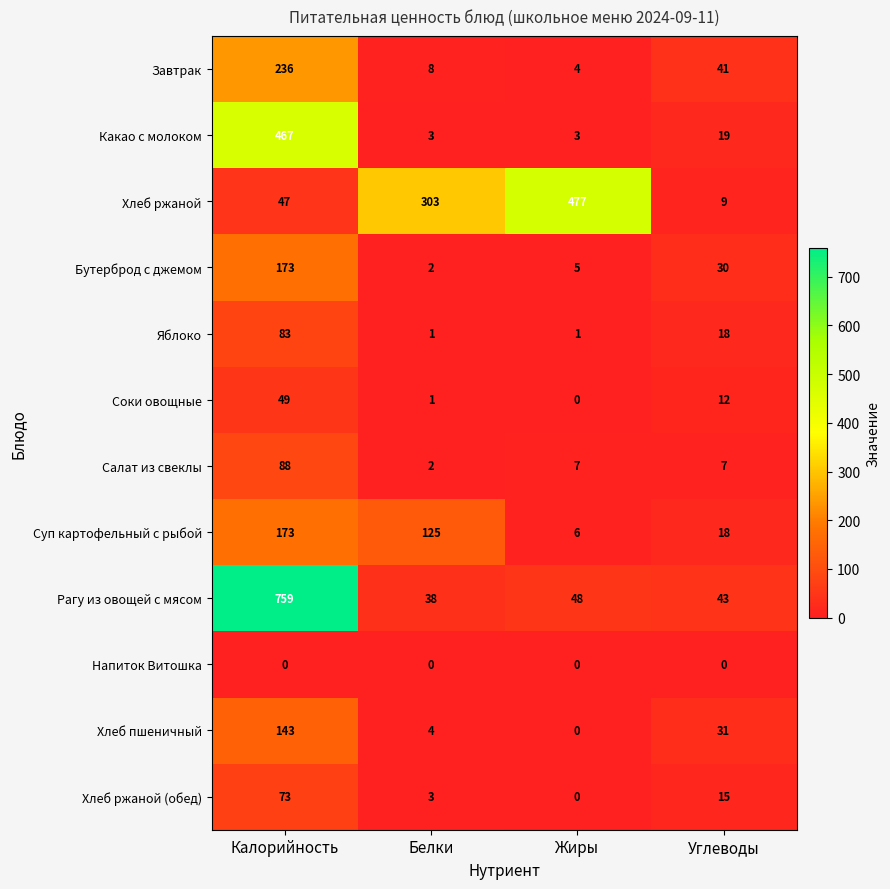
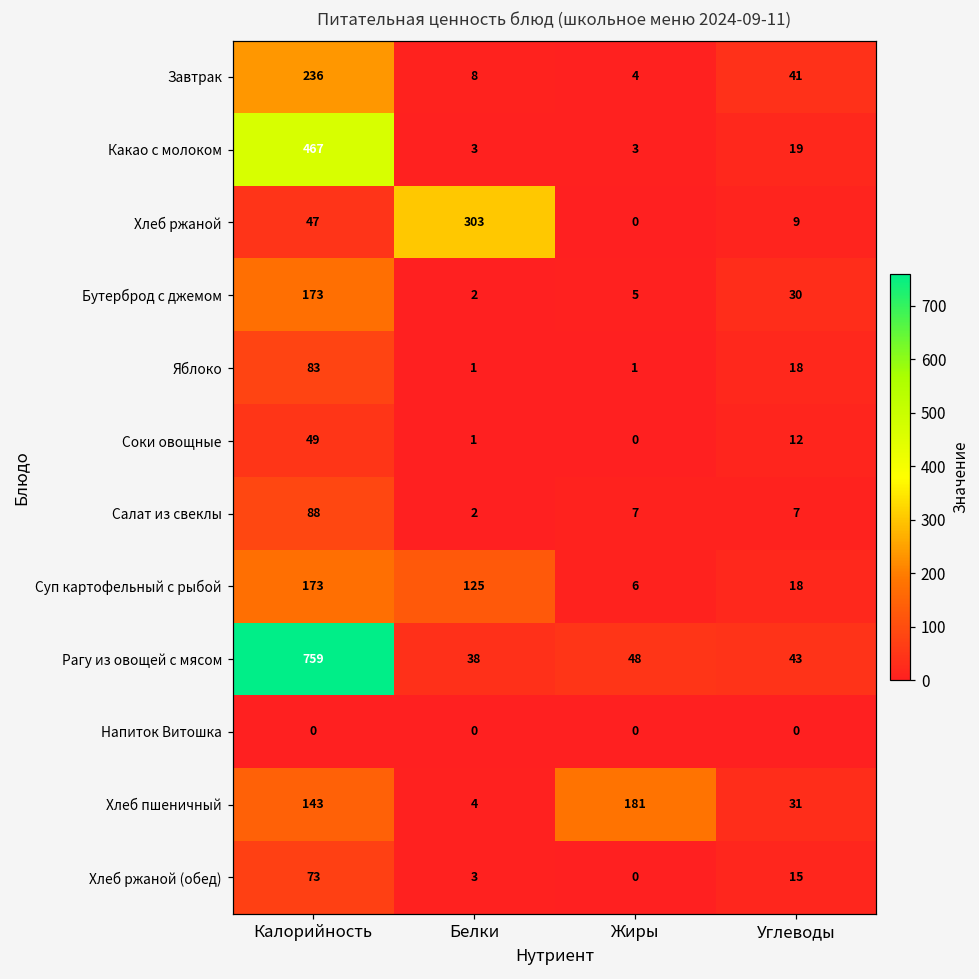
Хлеб ржаной, Жиры: 477 -> 0
Хлеб пшеничный, Жиры: 0 -> 181
